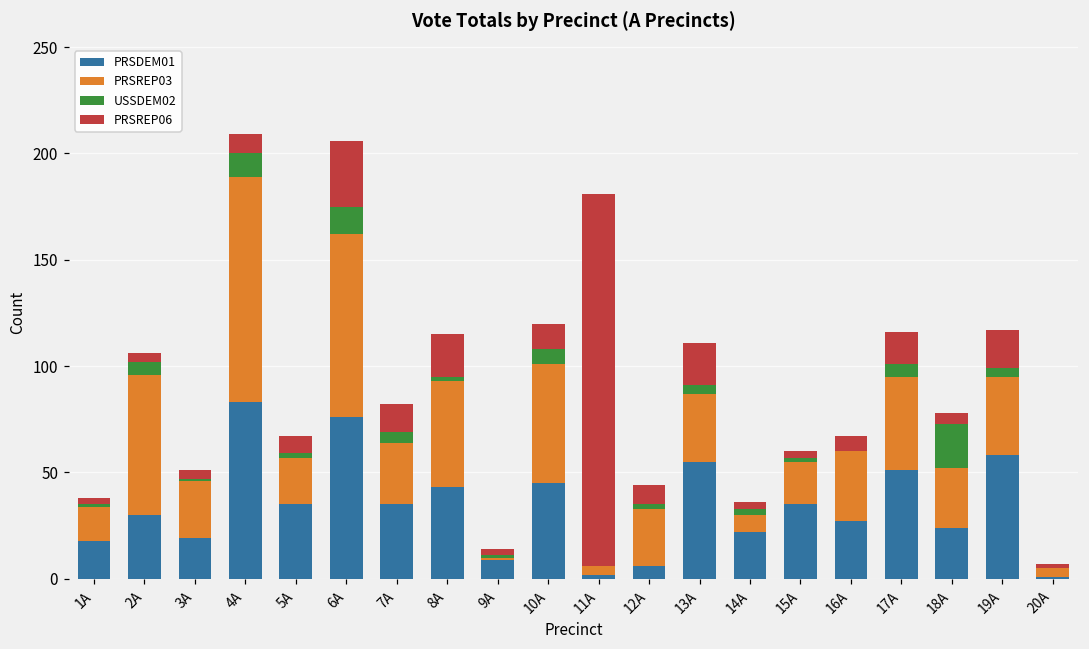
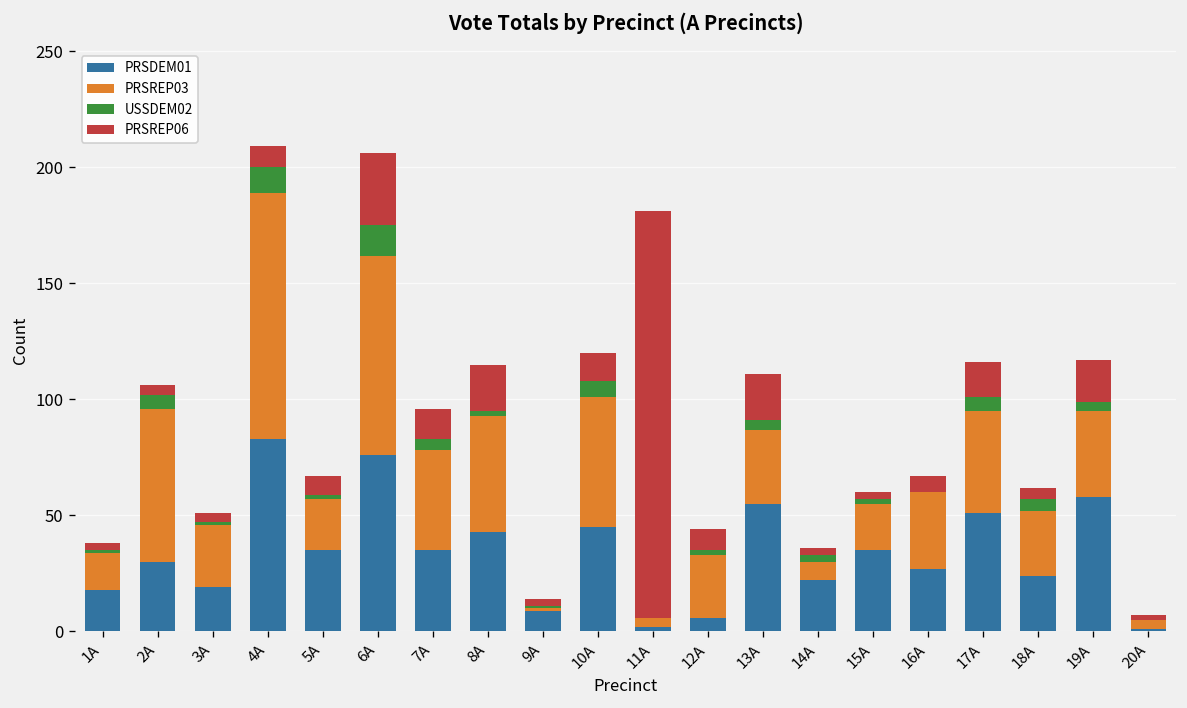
PRSREP03, 7A: 29 -> 43
USSDEM02, 18A: 21 -> 5
